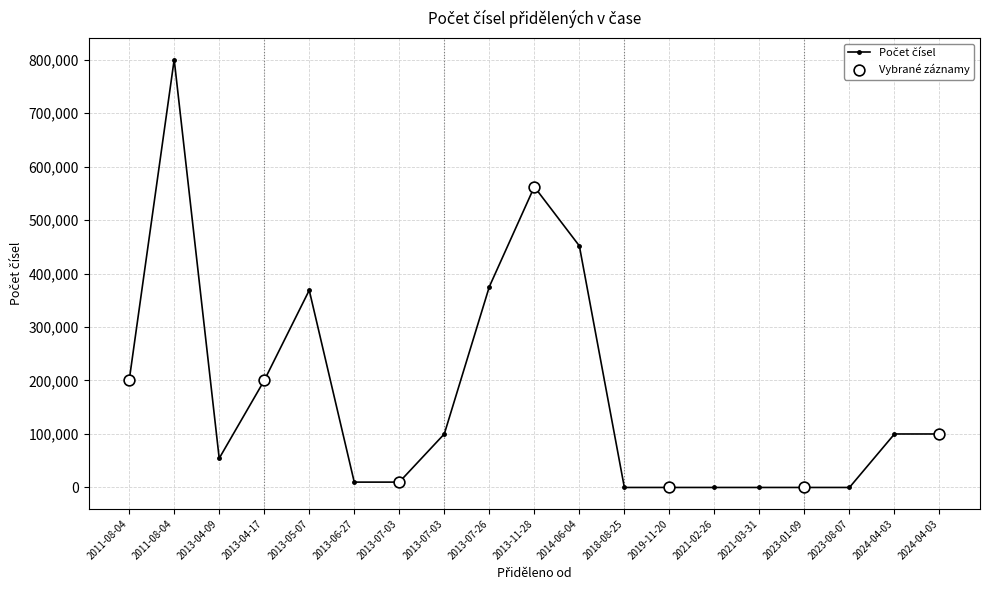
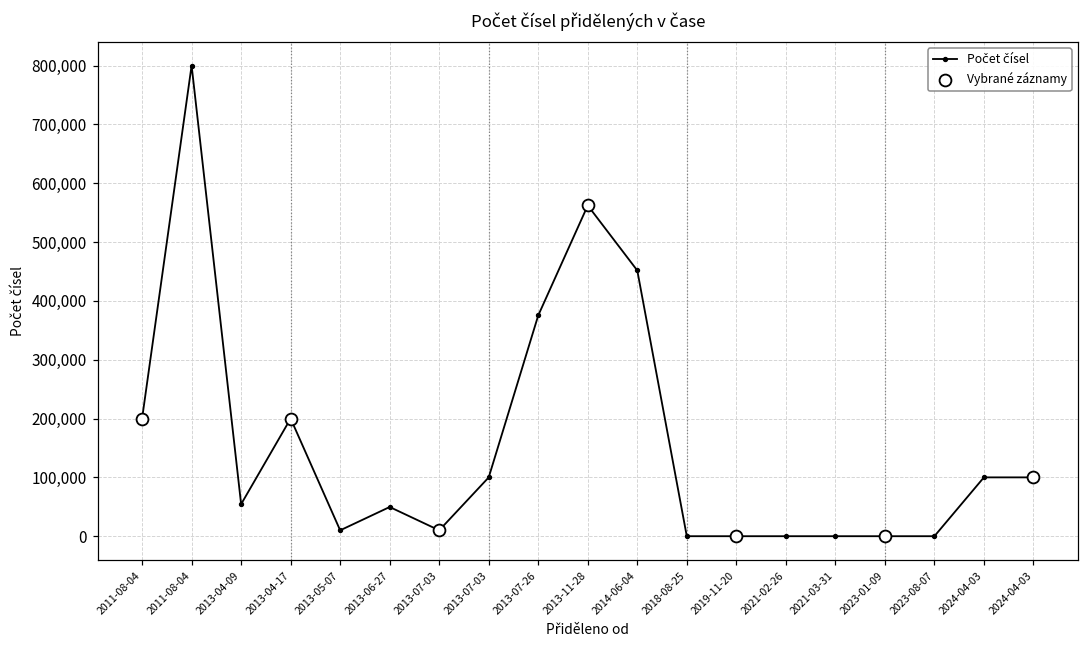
Počet čísel, 2013-05-07: 370,000 -> 10,000
Počet čísel, 2013-06-27: 10,000 -> 50,000
